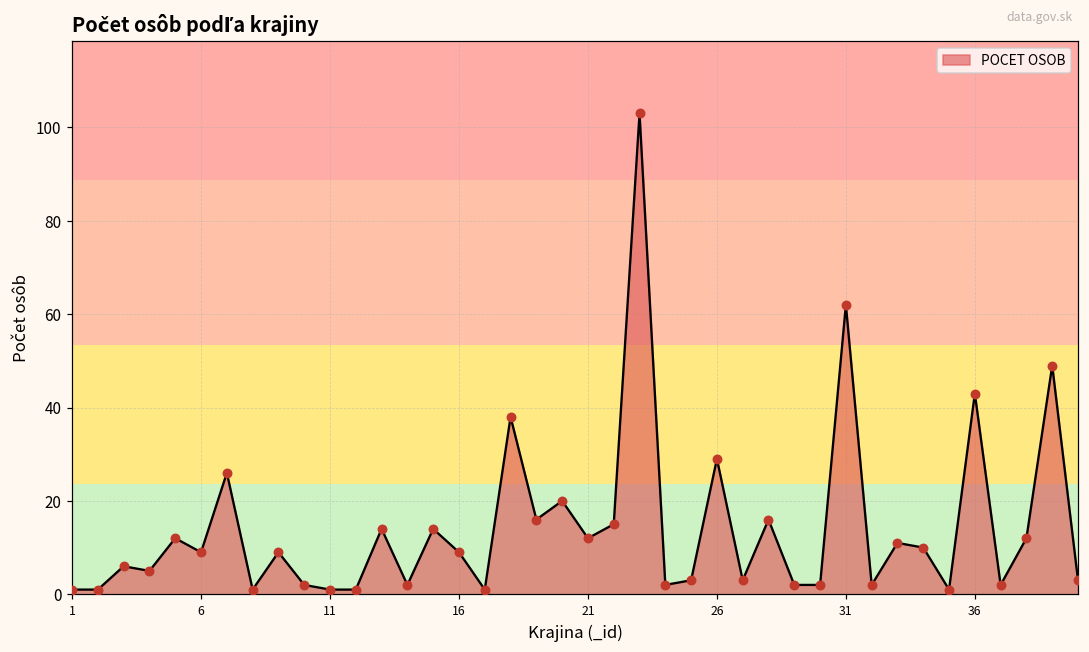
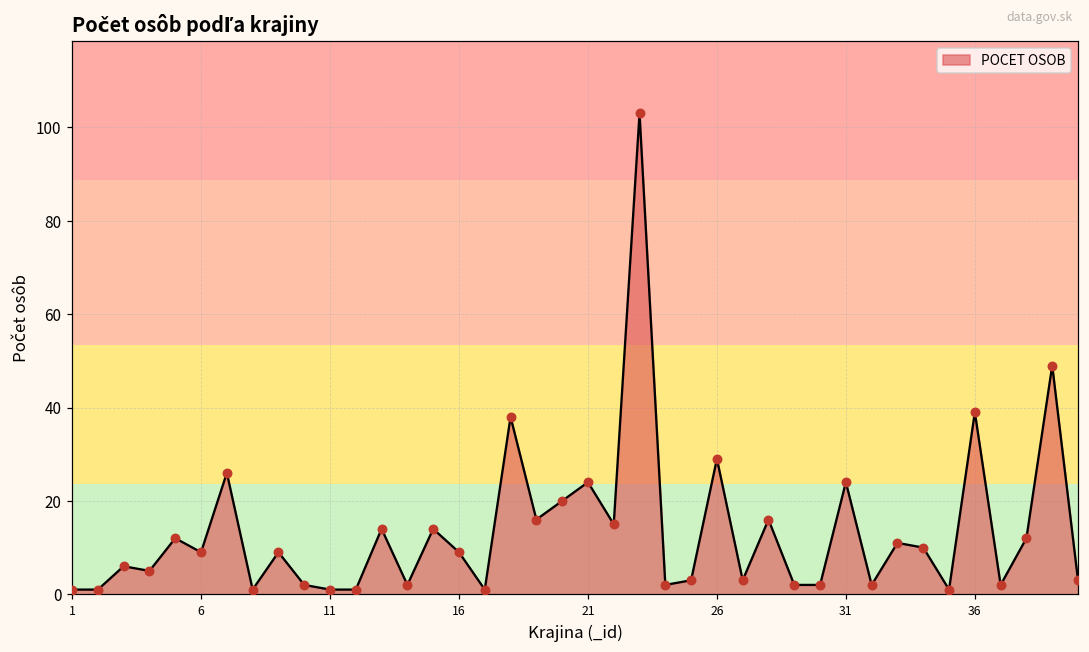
21: 12 -> 24
31: 62 -> 24
36: 43 -> 39
